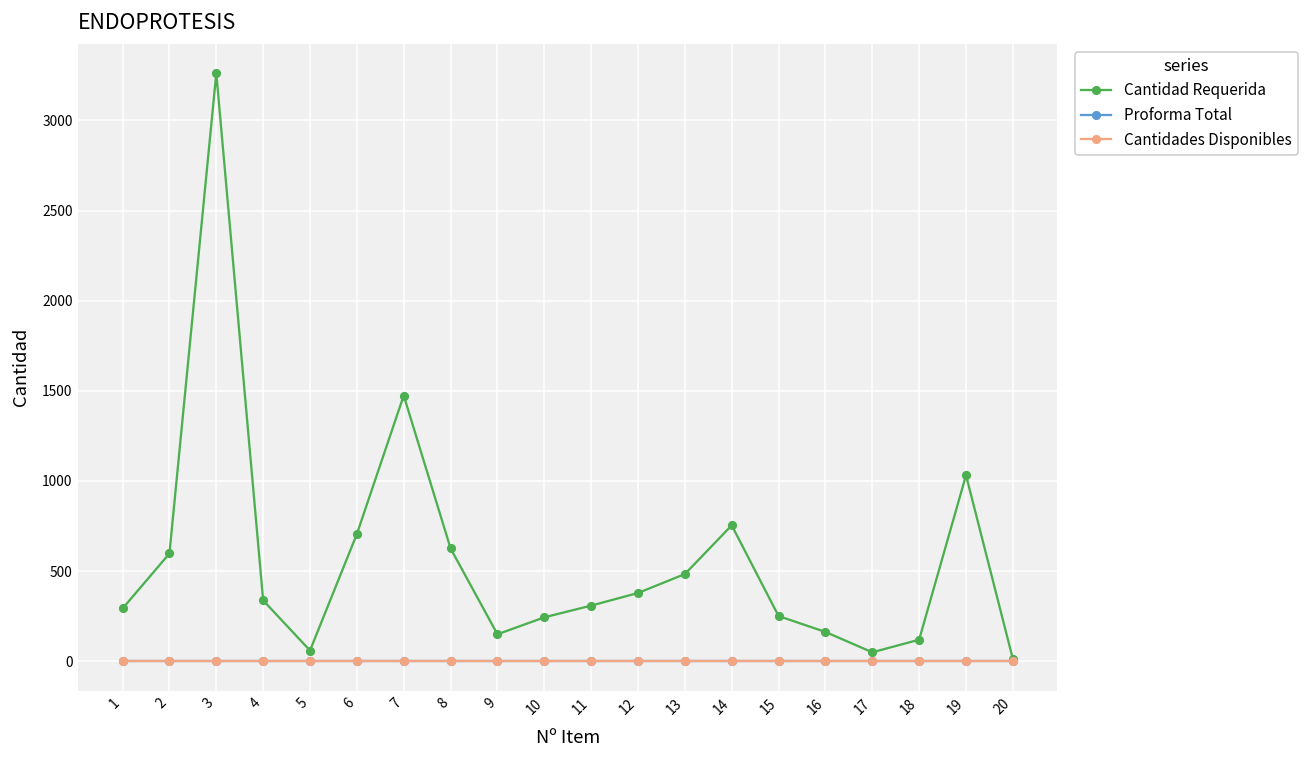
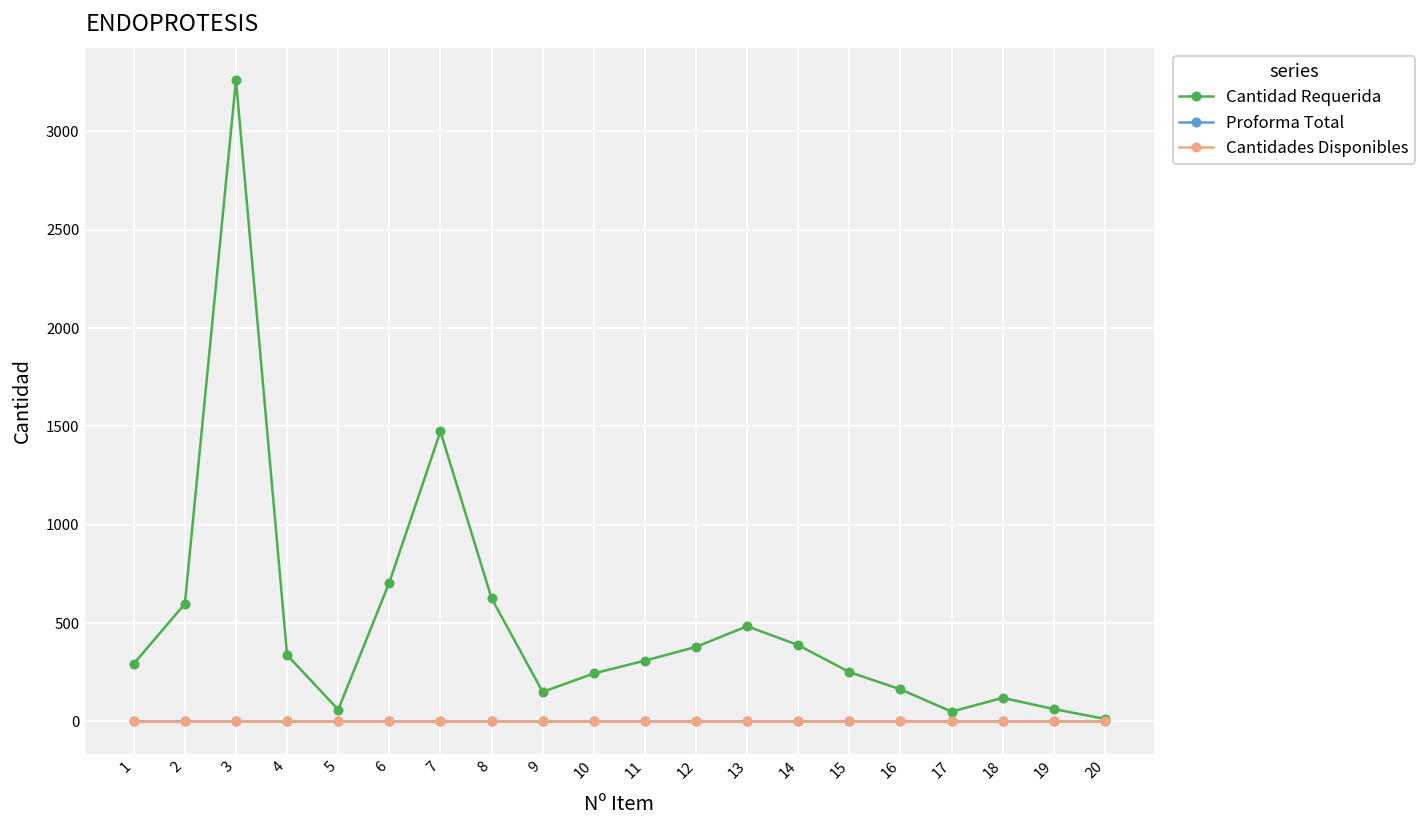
Cantidad Requerida, 14: 750 -> 390
Cantidad Requerida, 19: 1030 -> 60
